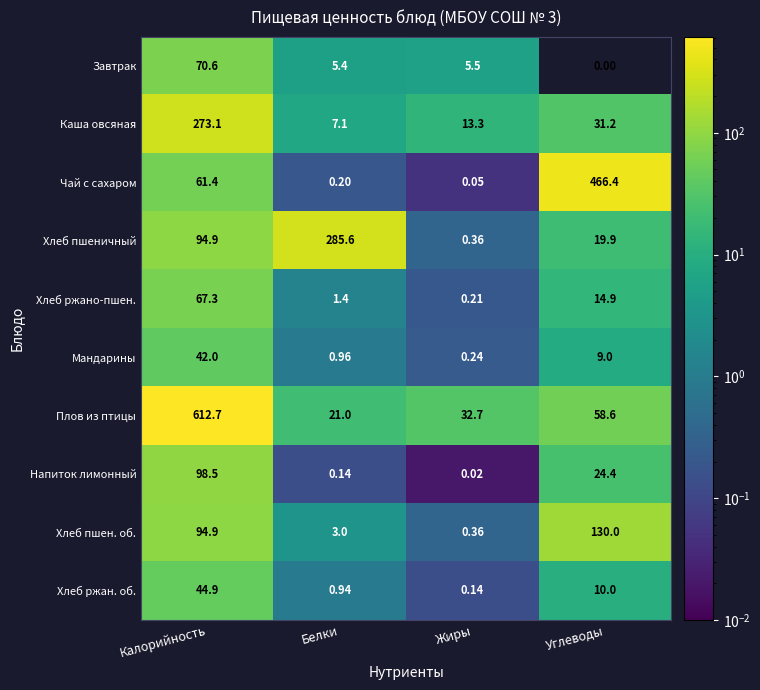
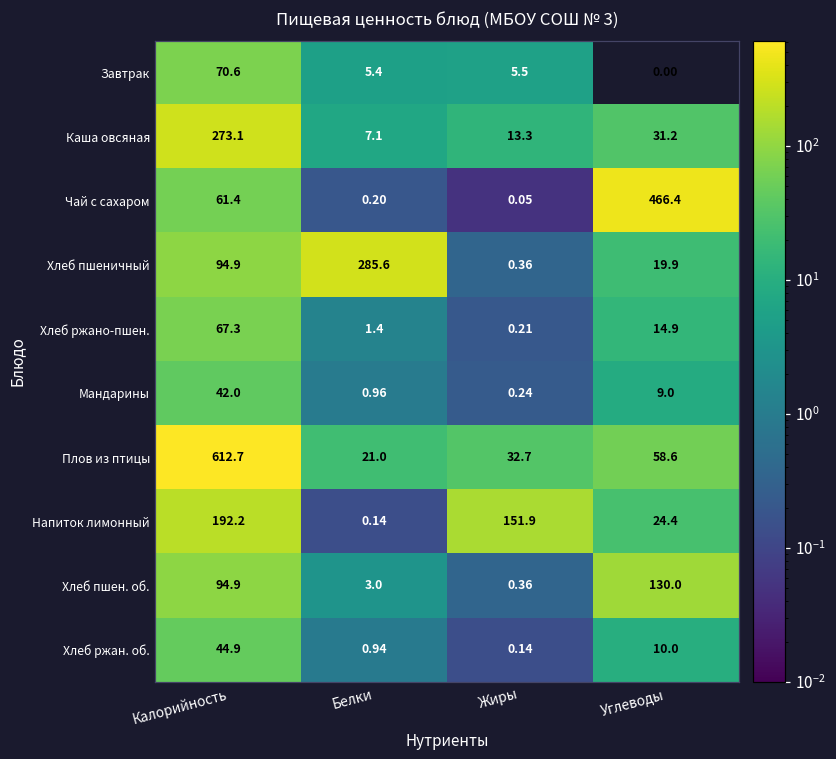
Напиток лимонный, Калорийность: 98.5 -> 192.2
Напиток лимонный, Жиры: 0.02 -> 151.9
